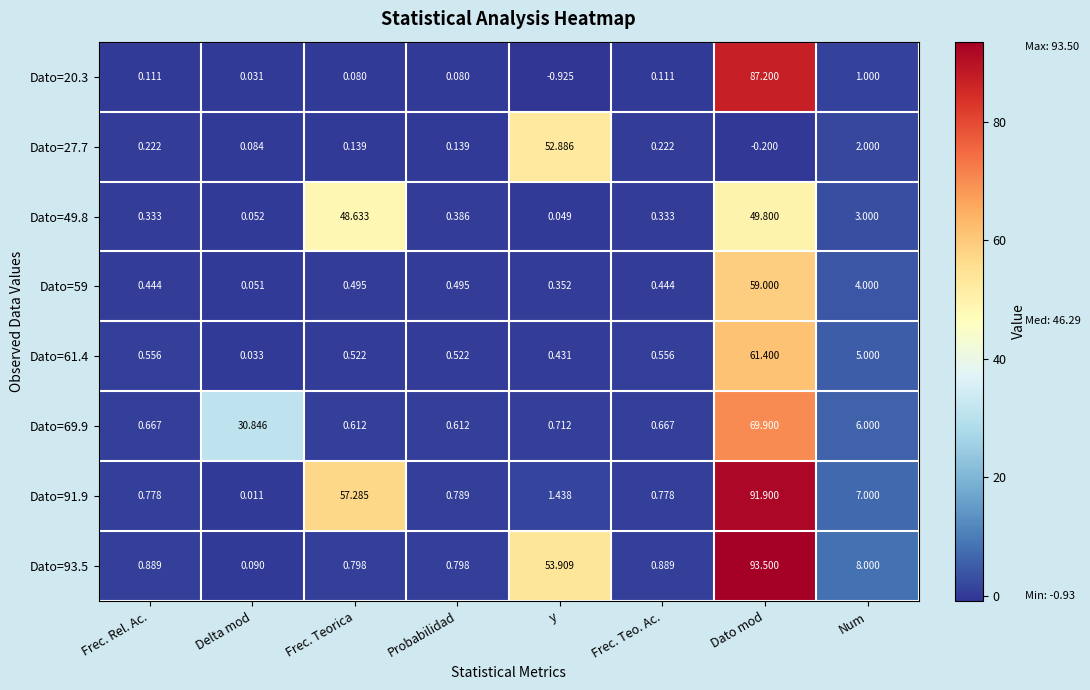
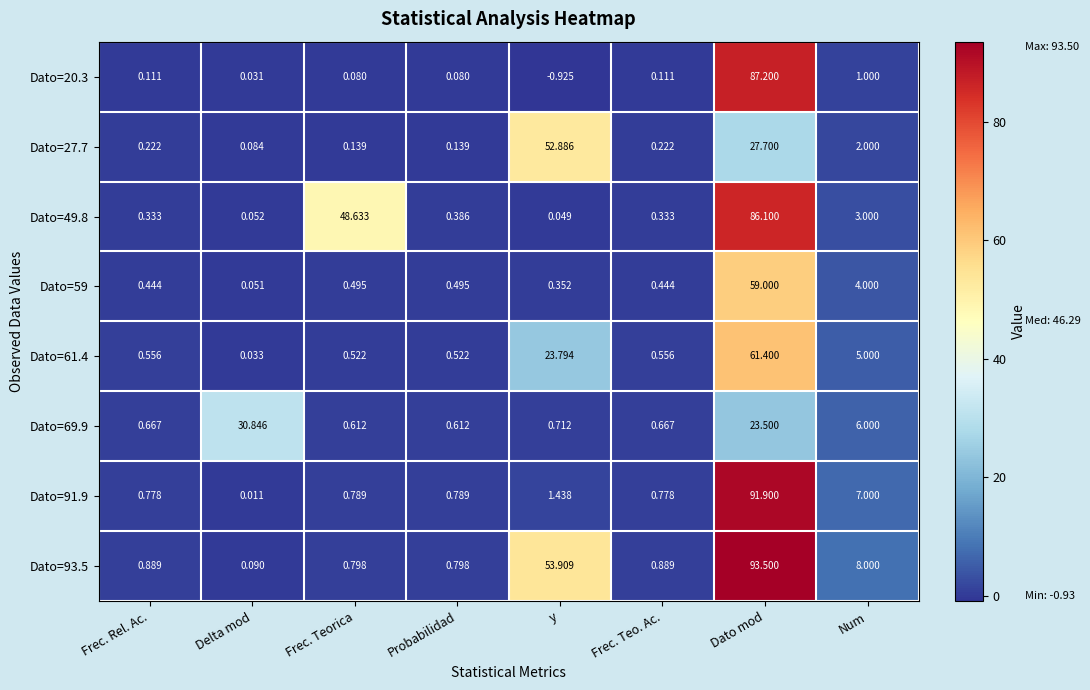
Dato=27.7, Dato mod: -0.200 -> 27.700
Dato=49.8, Dato mod: 49.800 -> 86.100
Dato=61.4, y: 0.431 -> 23.794
Dato=69.9, Dato mod: 69.900 -> 23.500
Dato=91.9, Frec. Teorica: 57.285 -> 0.789
